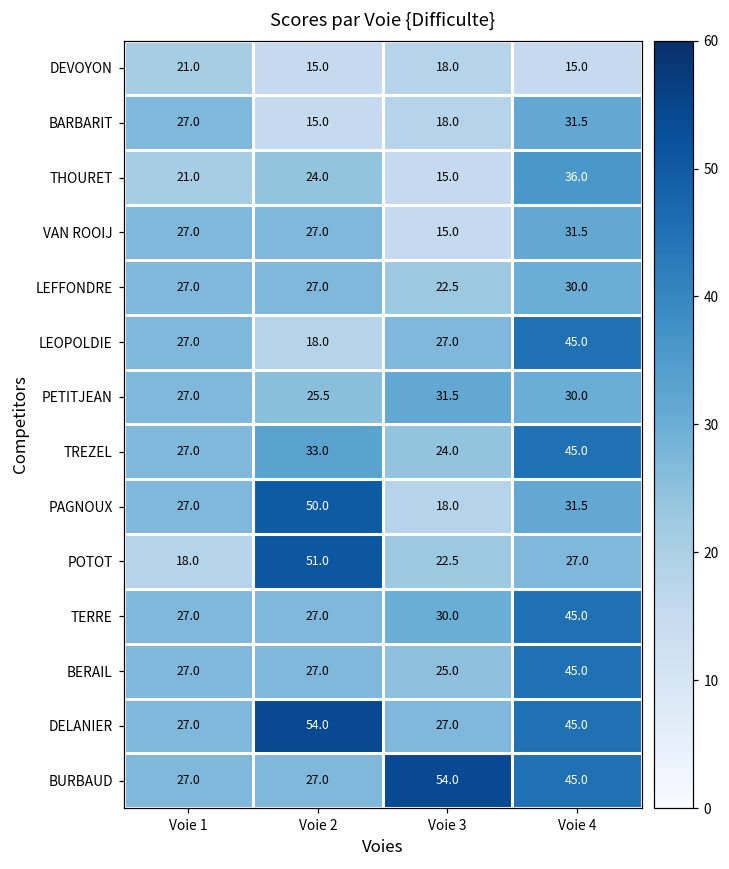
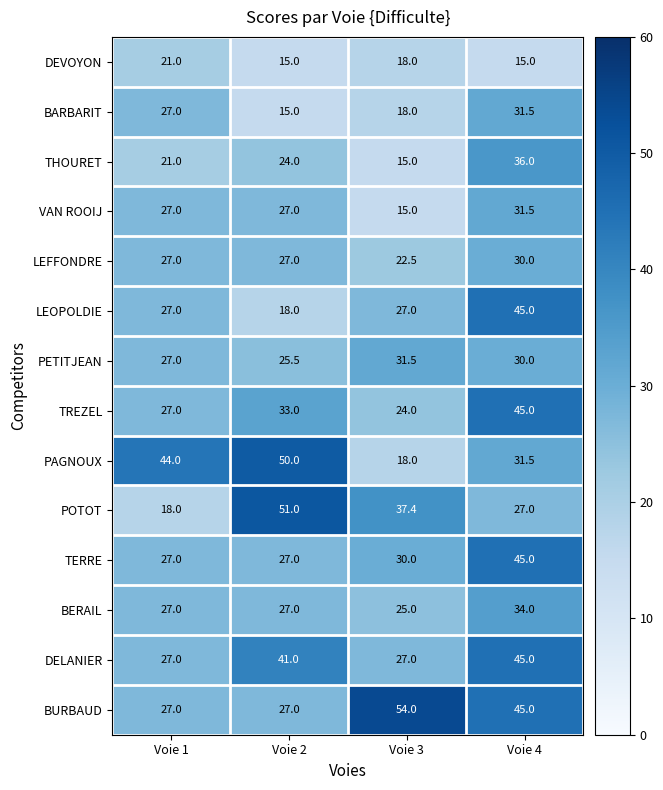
PAGNOUX, Voie 1: 27.0 -> 44.0
POTOT, Voie 3: 22.5 -> 37.4
BERAIL, Voie 4: 45.0 -> 34.0
DELANIER, Voie 2: 54.0 -> 41.0
